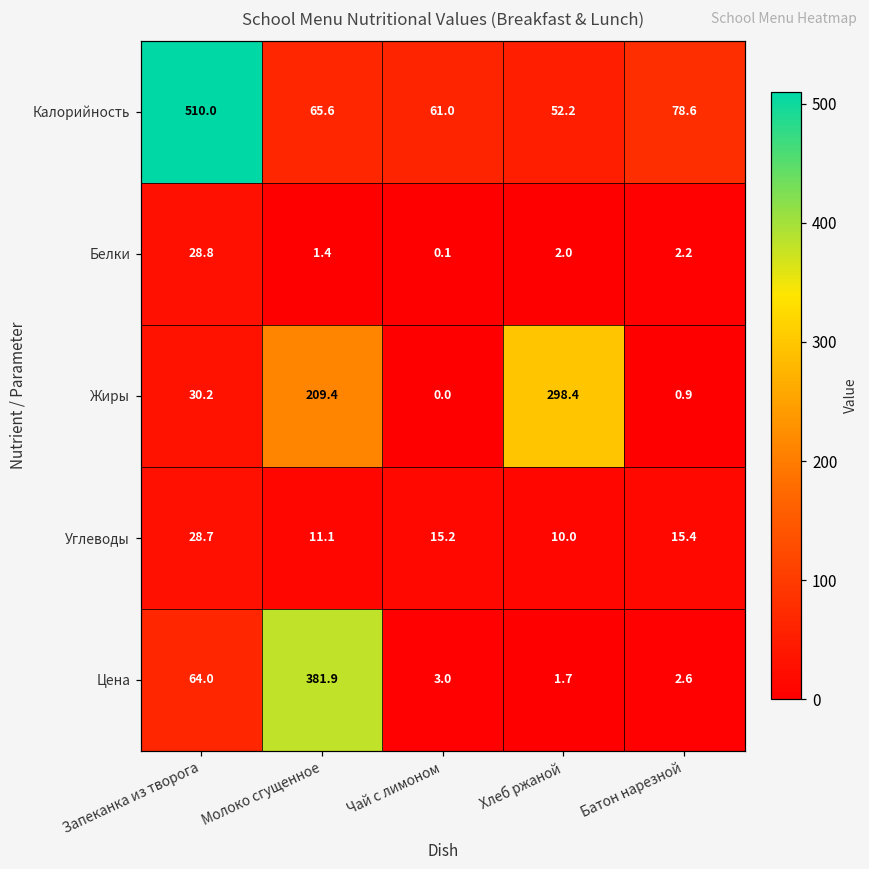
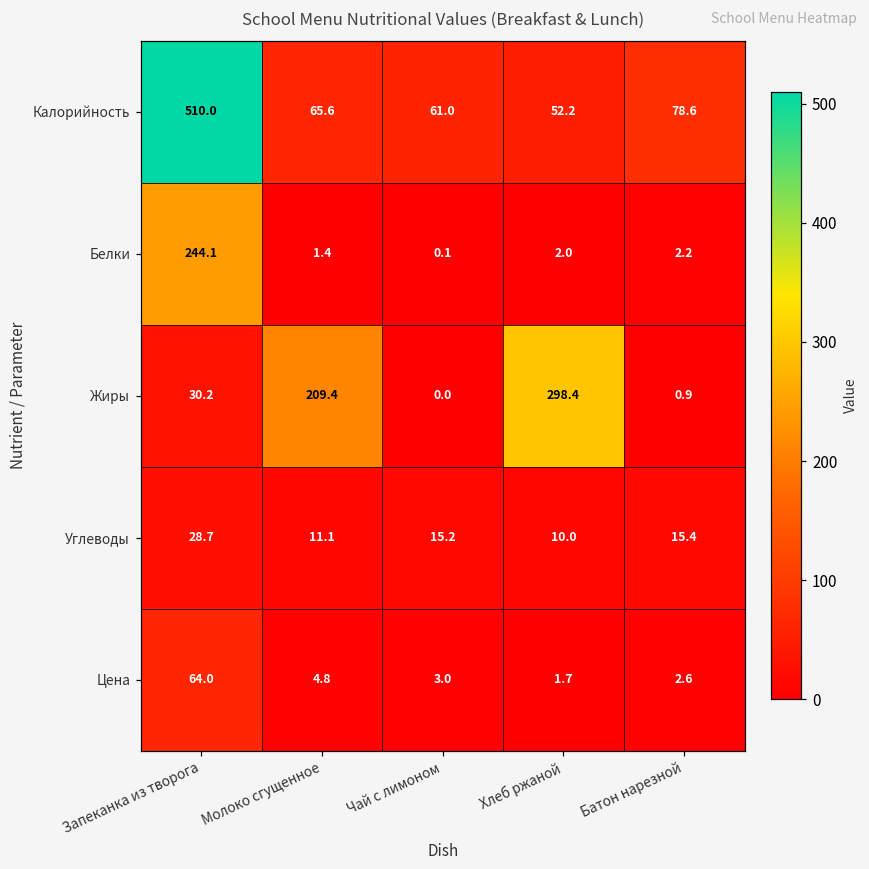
Белки, Запеканка из творога: 28.8 -> 244.1
Цена, Молоко сгущенное: 381.9 -> 4.8
